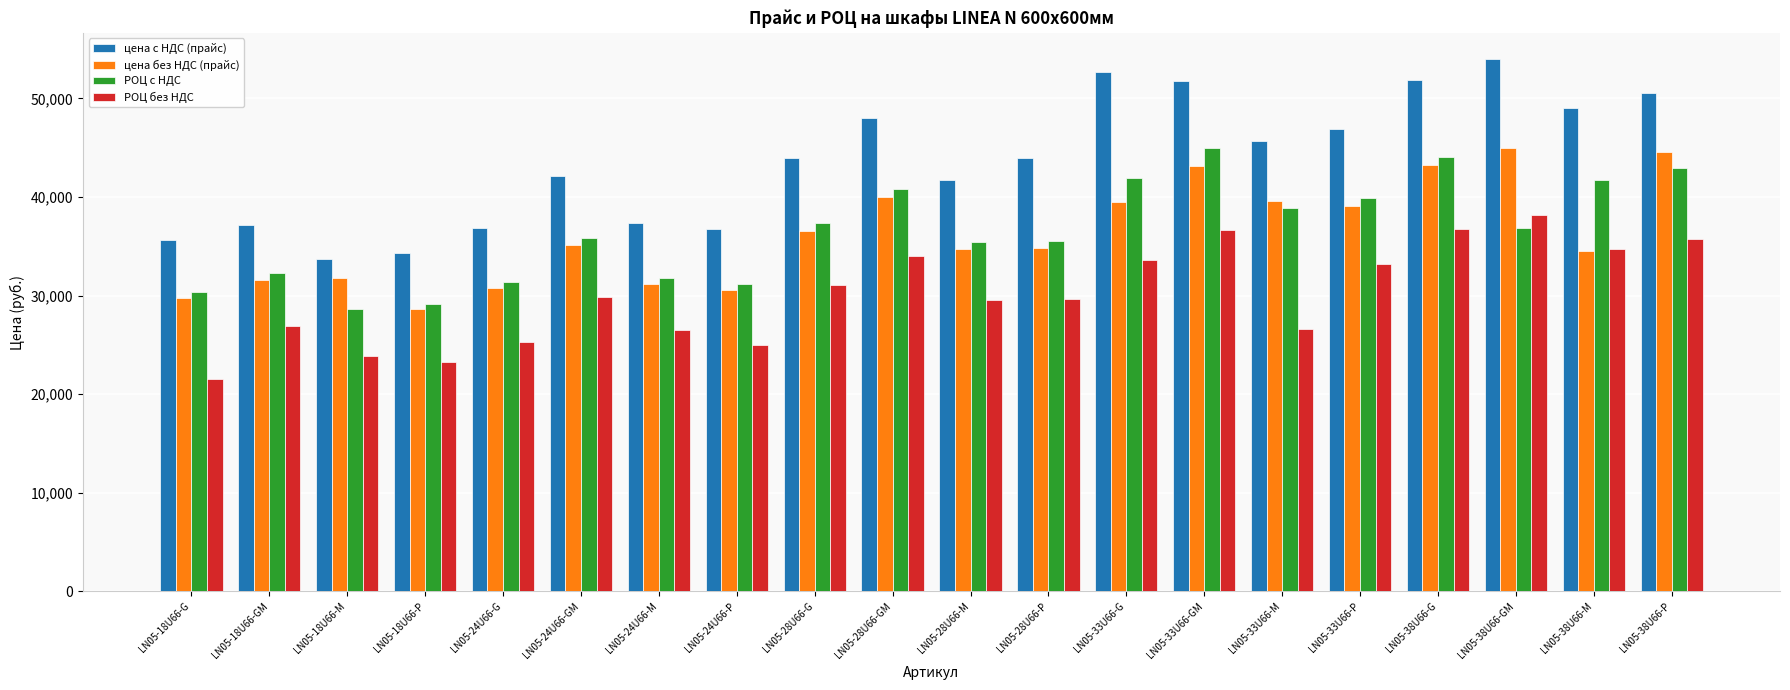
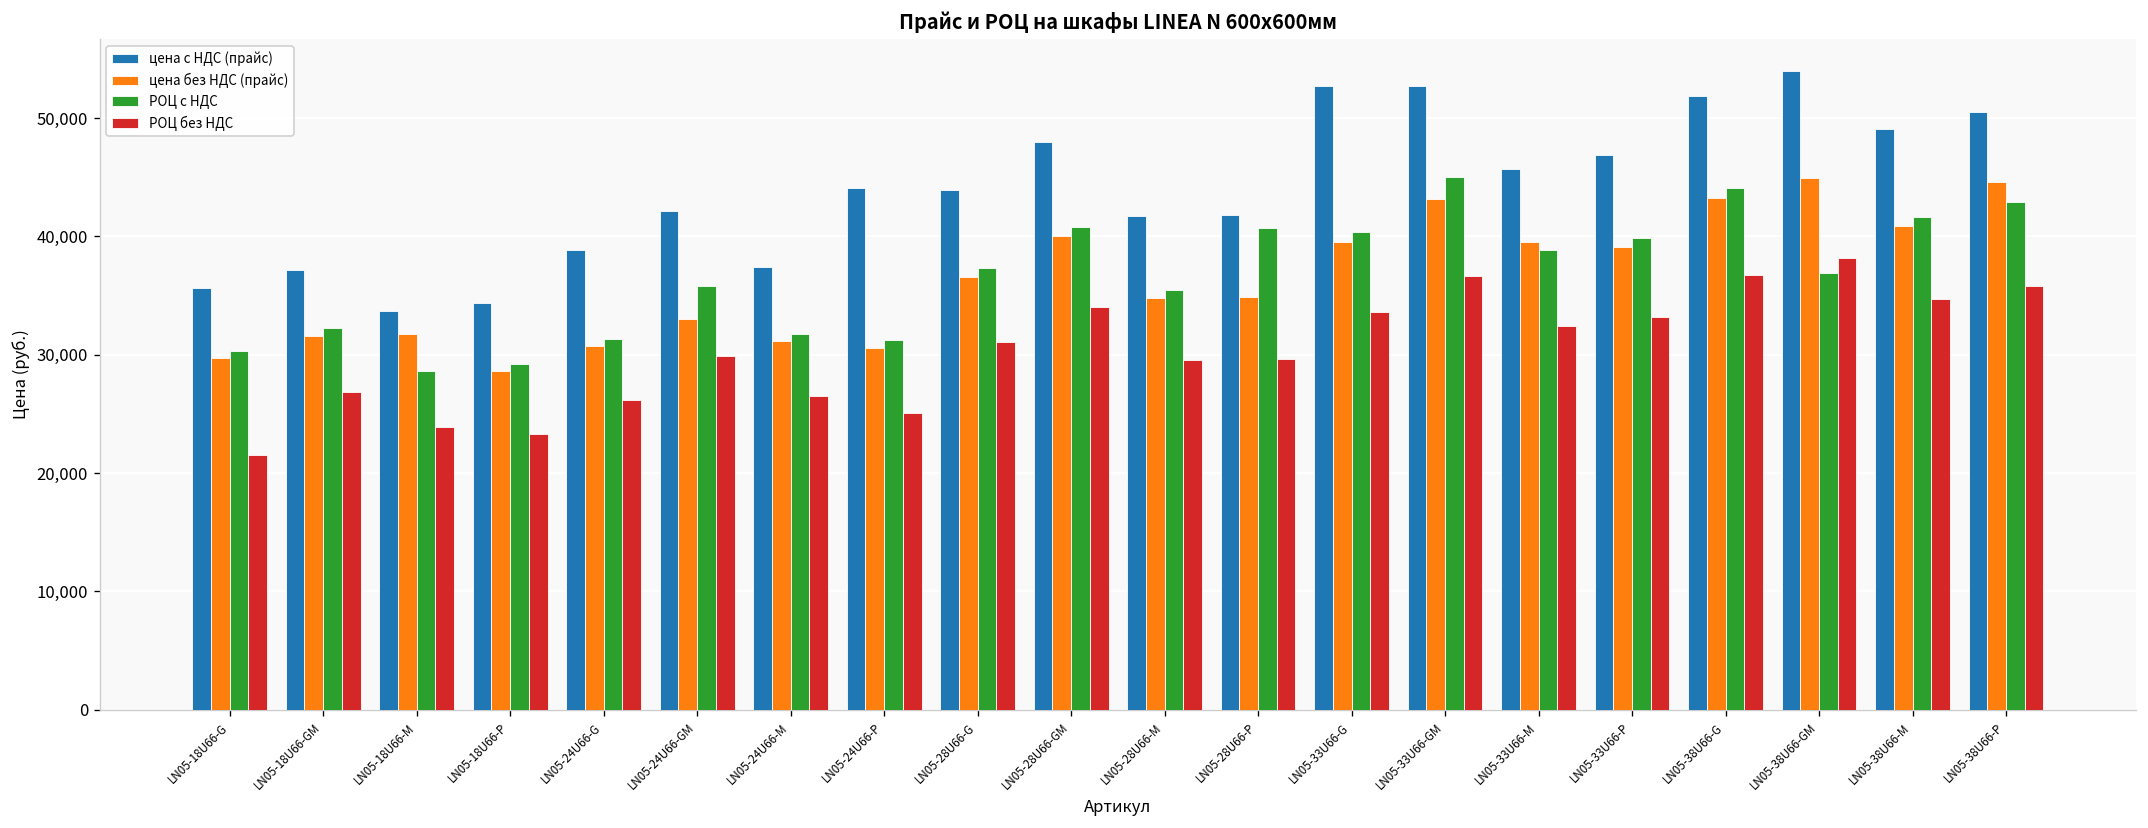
цена с НДС (прайс), LN05-24U66-G: 37,000 -> 39,000
РОЦ без НДС, LN05-24U66-G: 25,000 -> 26,000
цена без НДС (прайс), LN05-24U66-GM: 35,000 -> 33,000
цена с НДС (прайс), LN05-24U66-P: 37,000 -> 44,000
цена с НДС (прайс), LN05-28U66-P: 44,000 -> 42,000
РОЦ с НДС, LN05-28U66-P: 36,000 -> 41,000
РОЦ с НДС, LN05-33U66-G: 42,000 -> 40,000
цена с НДС (прайс), LN05-33U66-GM: 52,000 -> 53,000
РОЦ без НДС, LN05-33U66-M: 27,000 -> 32,000
цена без НДС (прайс), LN05-38U66-M: 35,000 -> 41,000
